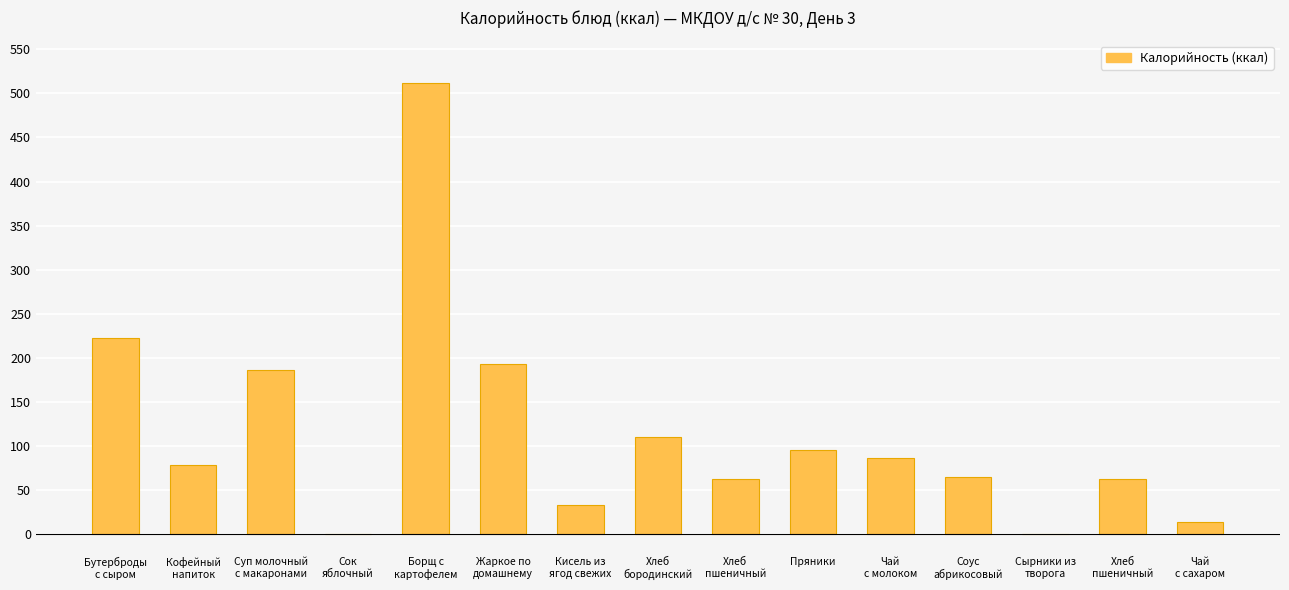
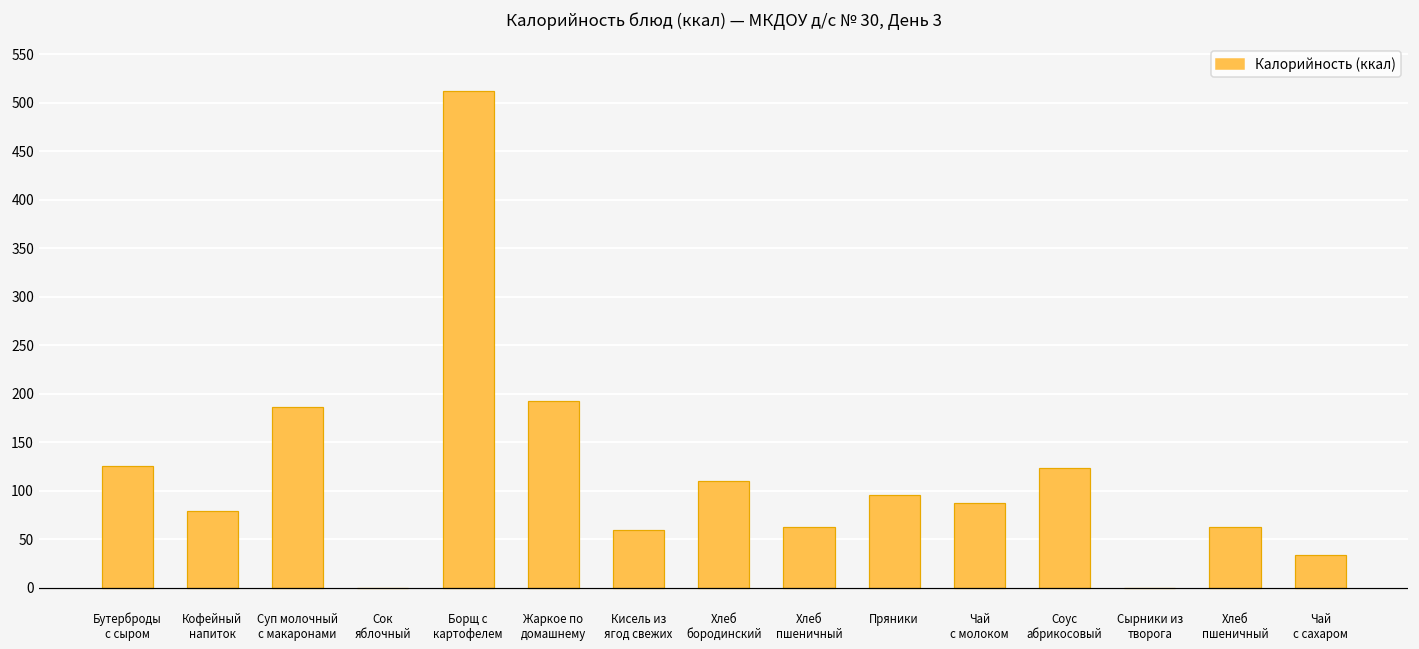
Бутерброды с сыром: 220 -> 130
Кисель из ягод свежих: 30 -> 60
Соус абрикосовый: 70 -> 120
Чай с сахаром: 10 -> 30
